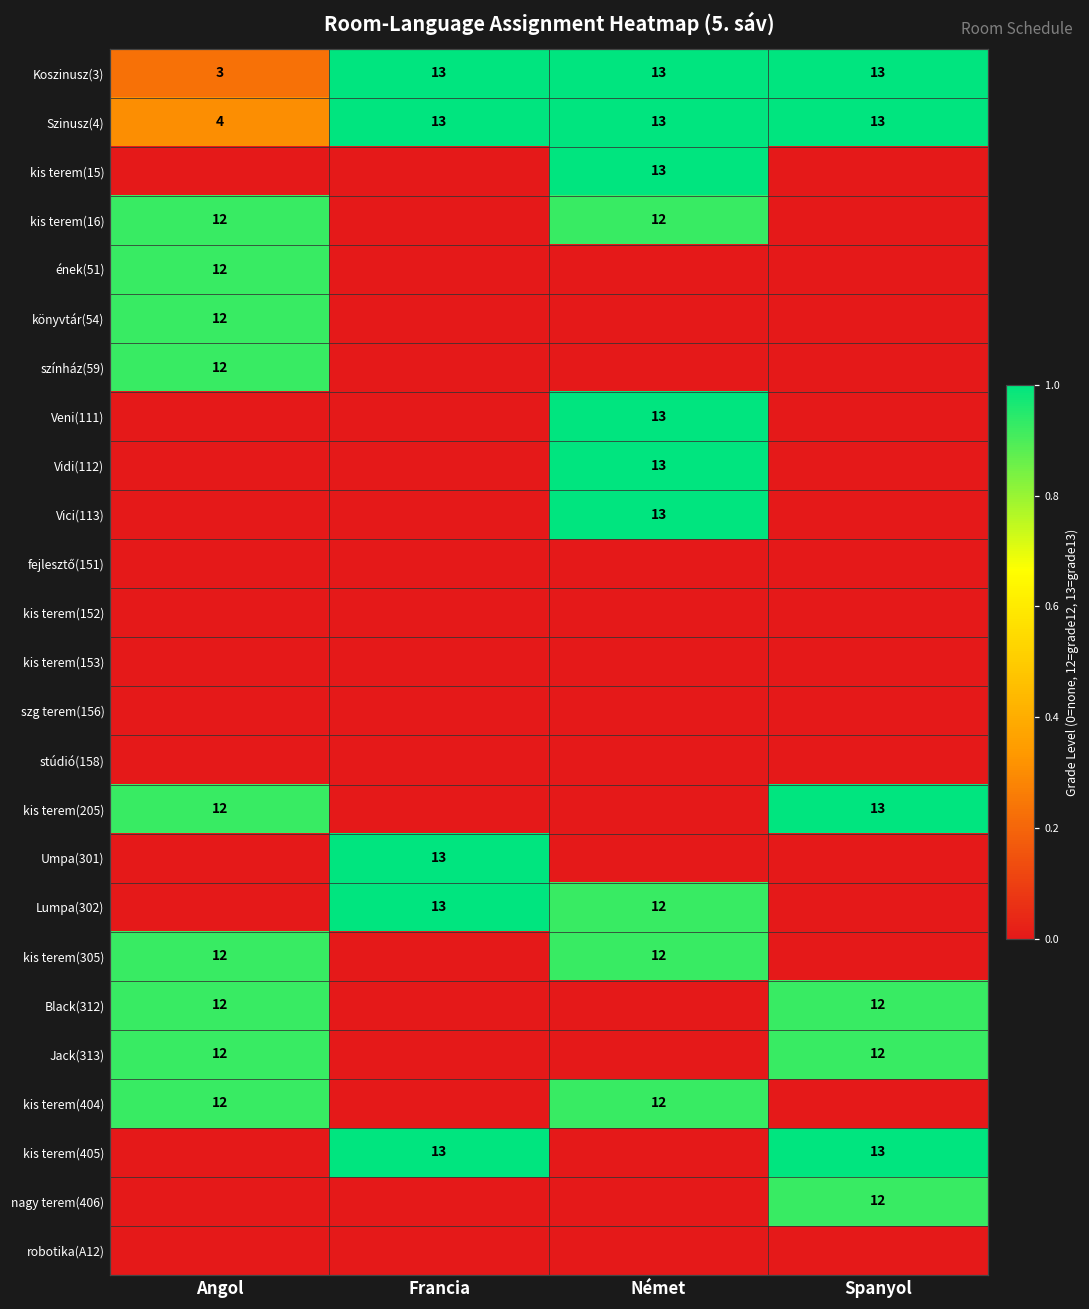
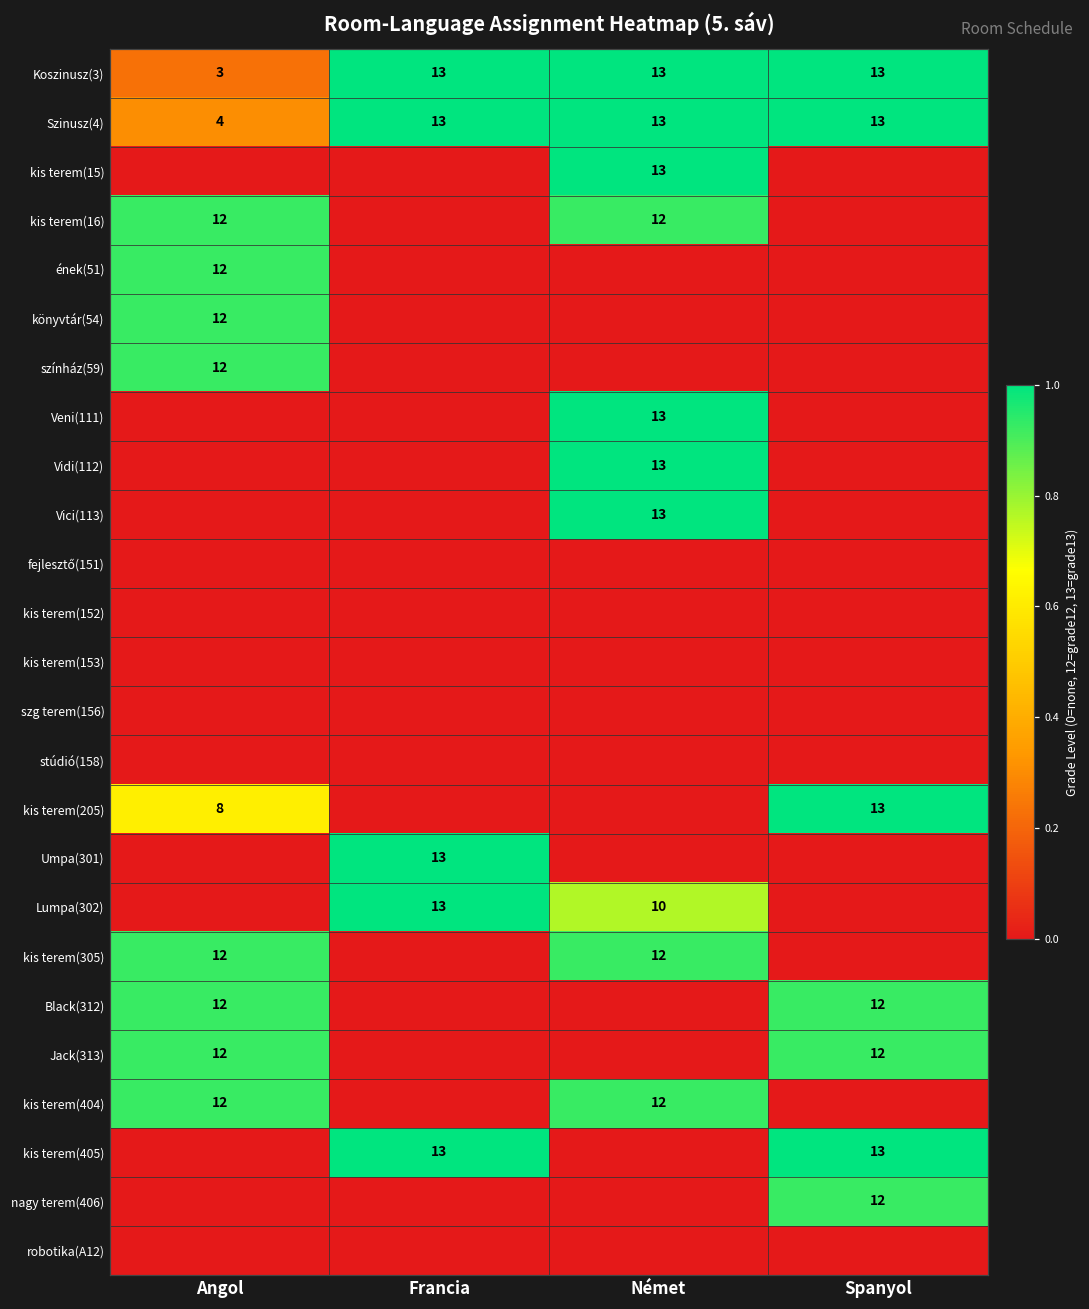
kis terem(205), Angol: 12 -> 8
Lumpa(302), Német: 12 -> 10
